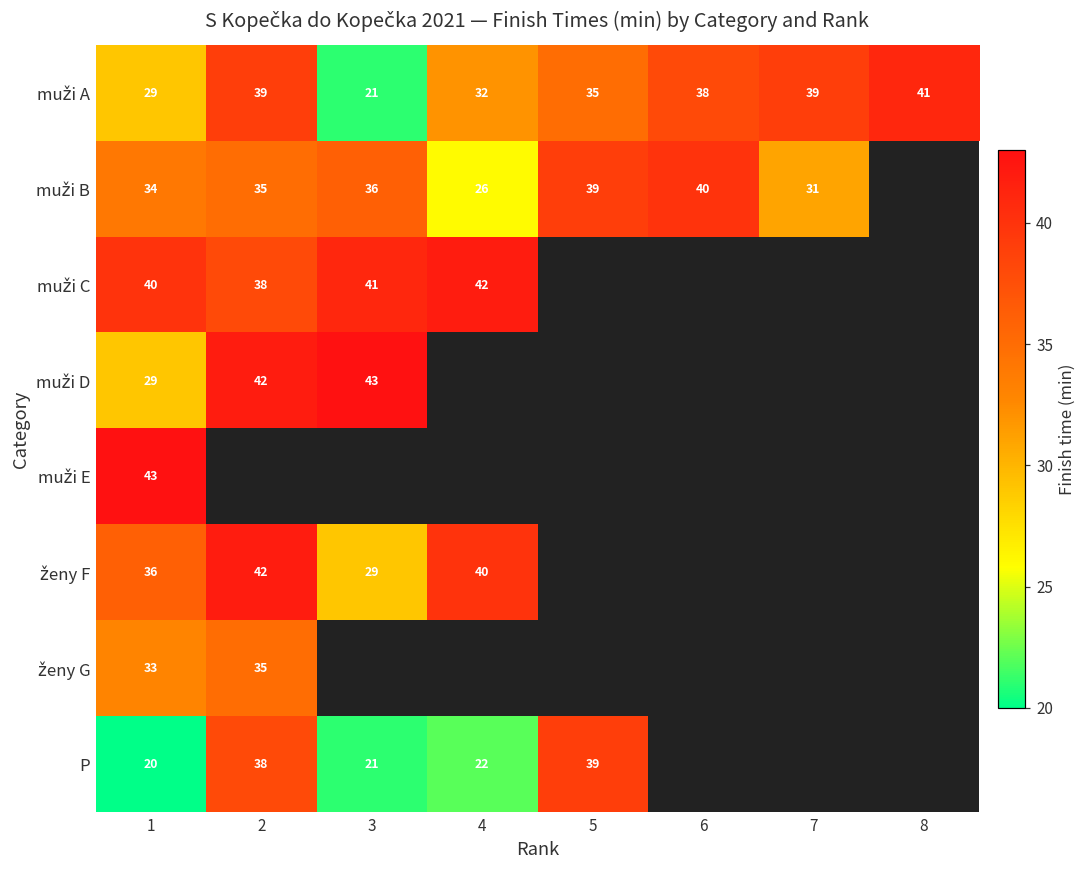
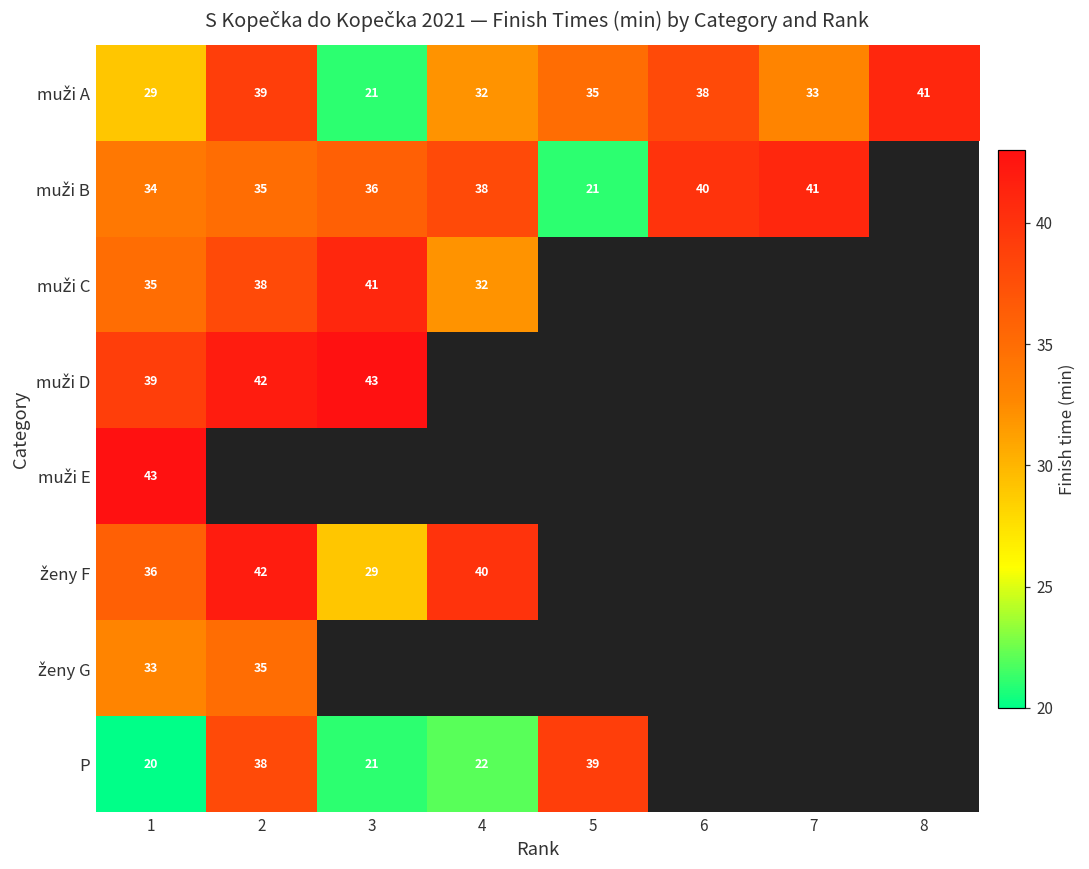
muži A, 7: 39 -> 33
muži B, 4: 26 -> 38
muži B, 5: 39 -> 21
muži B, 7: 31 -> 41
muži C, 1: 40 -> 35
muži C, 4: 42 -> 32
muži D, 1: 29 -> 39
